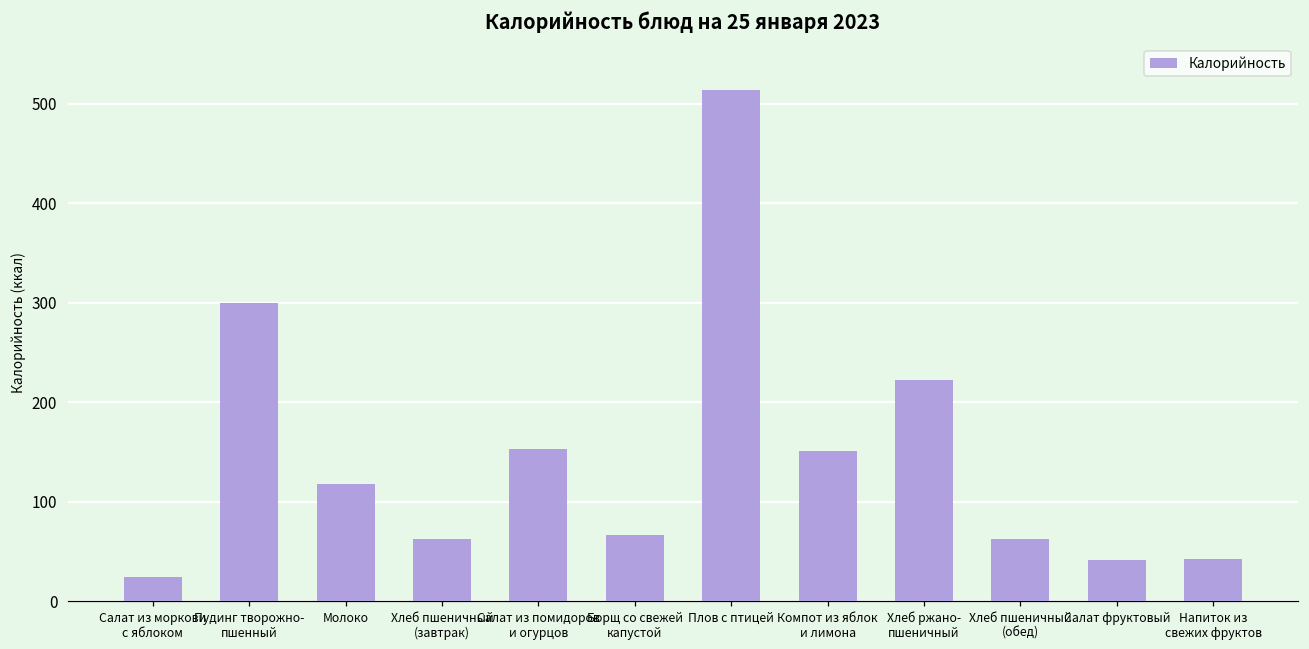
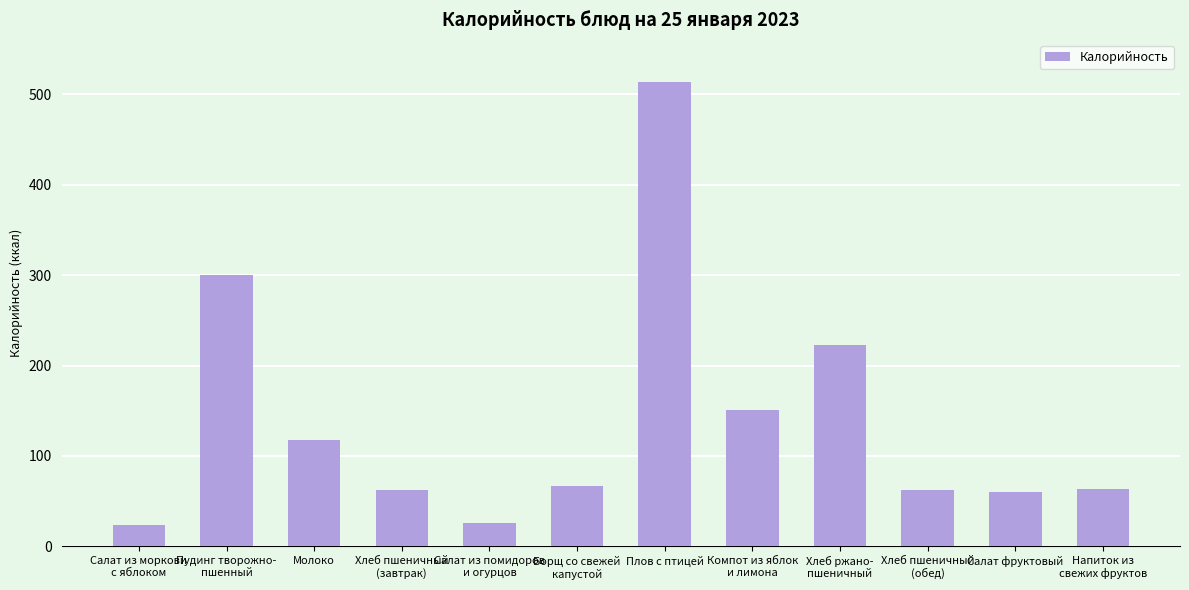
Салат из помидоров и огурцов: 150 -> 30
Салат фруктовый: 40 -> 60
Напиток из свежих фруктов: 40 -> 60
